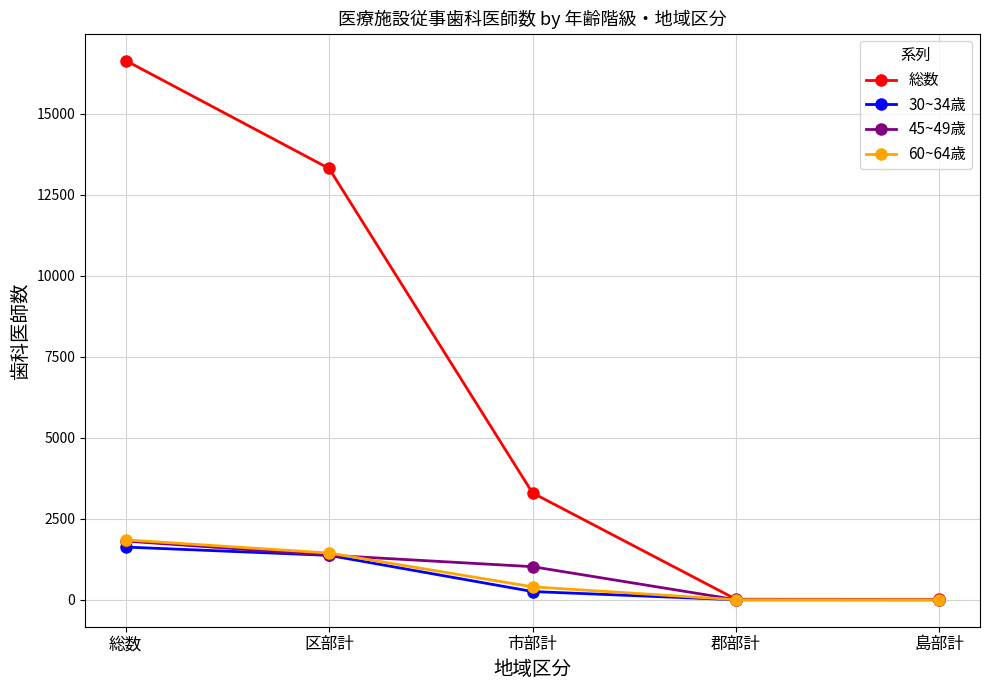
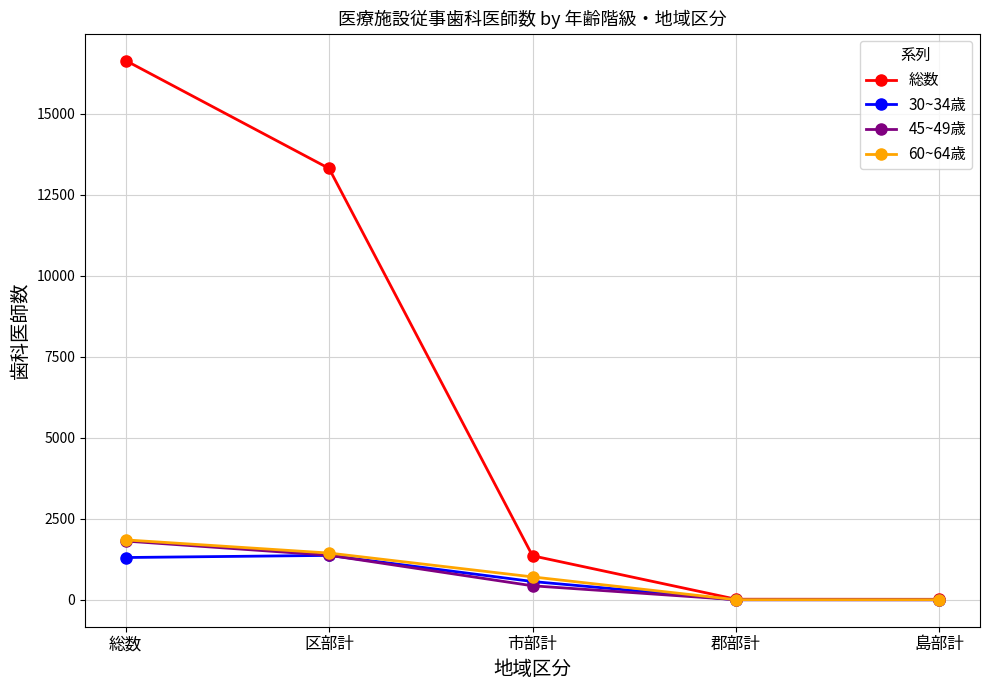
30~34歳, 総数: 1600 -> 1300
総数, 市部計: 3300 -> 1400
30~34歳, 市部計: 300 -> 600
45~49歳, 市部計: 1000 -> 400
60~64歳, 市部計: 400 -> 700
